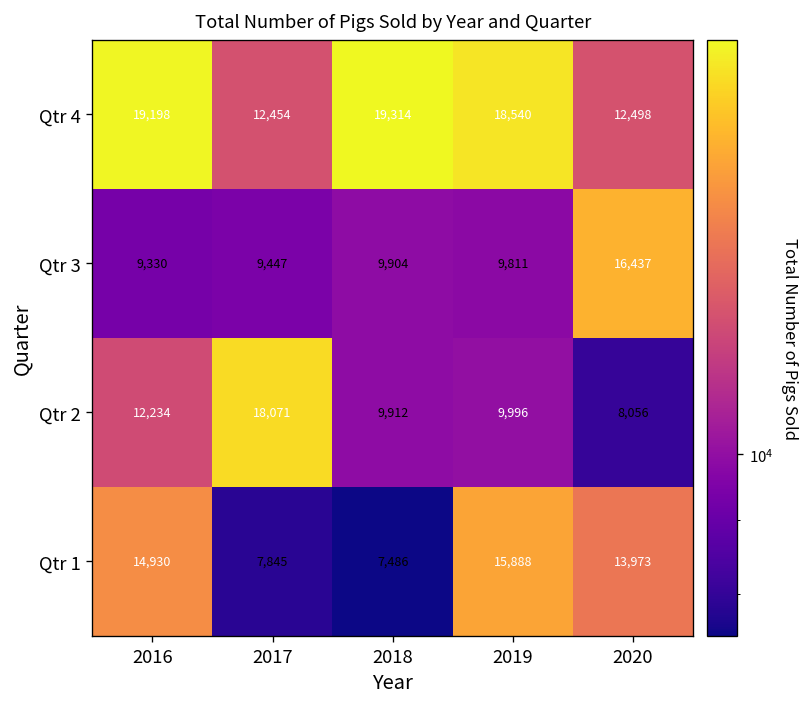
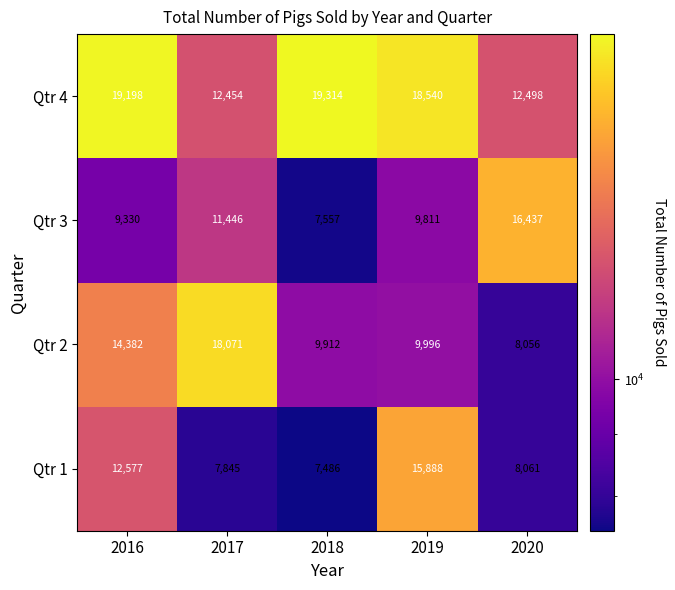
Qtr 3, 2017: 9,447 -> 11,446
Qtr 3, 2018: 9,904 -> 7,557
Qtr 2, 2016: 12,234 -> 14,382
Qtr 1, 2016: 14,930 -> 12,577
Qtr 1, 2020: 13,973 -> 8,061
